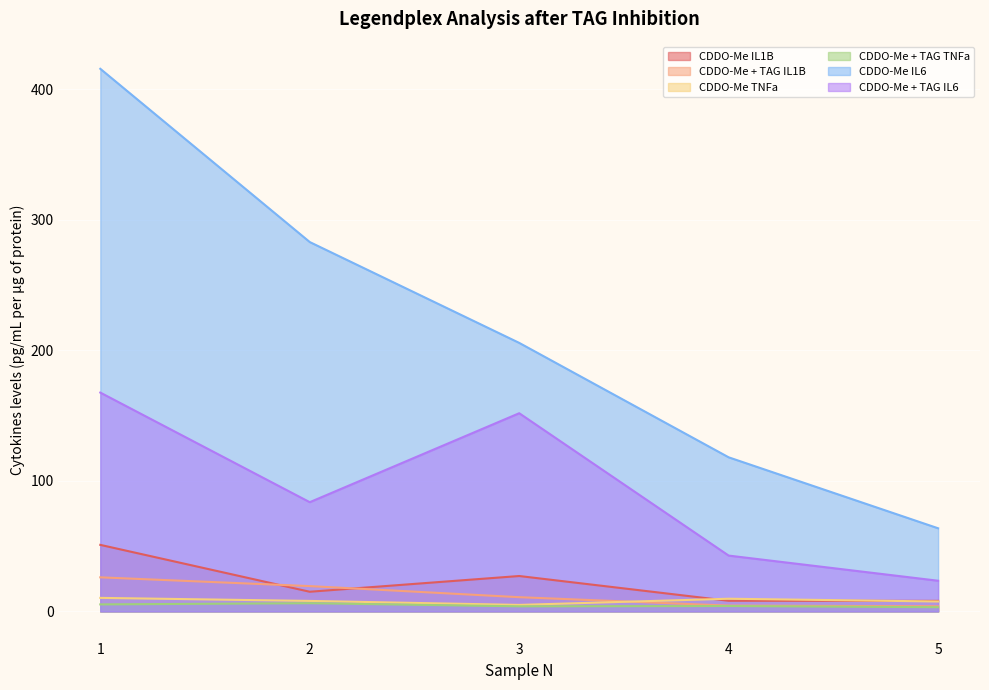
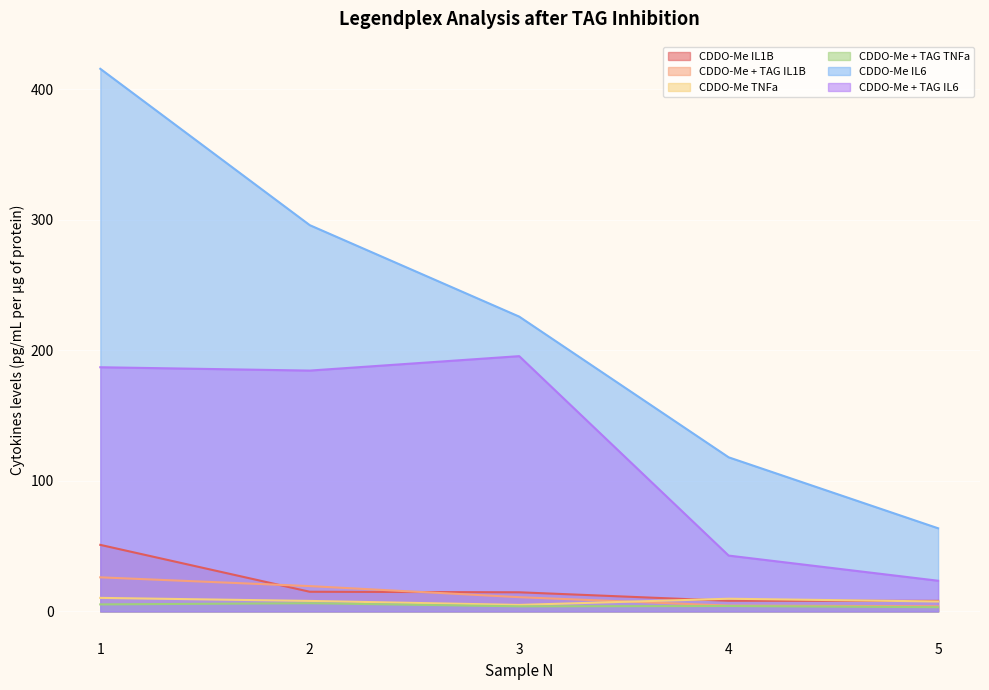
CDDO-Me + TAG IL6, 1: 168 -> 187
CDDO-Me IL6, 2: 283 -> 296
CDDO-Me + TAG IL6, 2: 84 -> 185
CDDO-Me IL1B, 3: 27 -> 15
CDDO-Me IL6, 3: 206 -> 226
CDDO-Me + TAG IL6, 3: 152 -> 196
